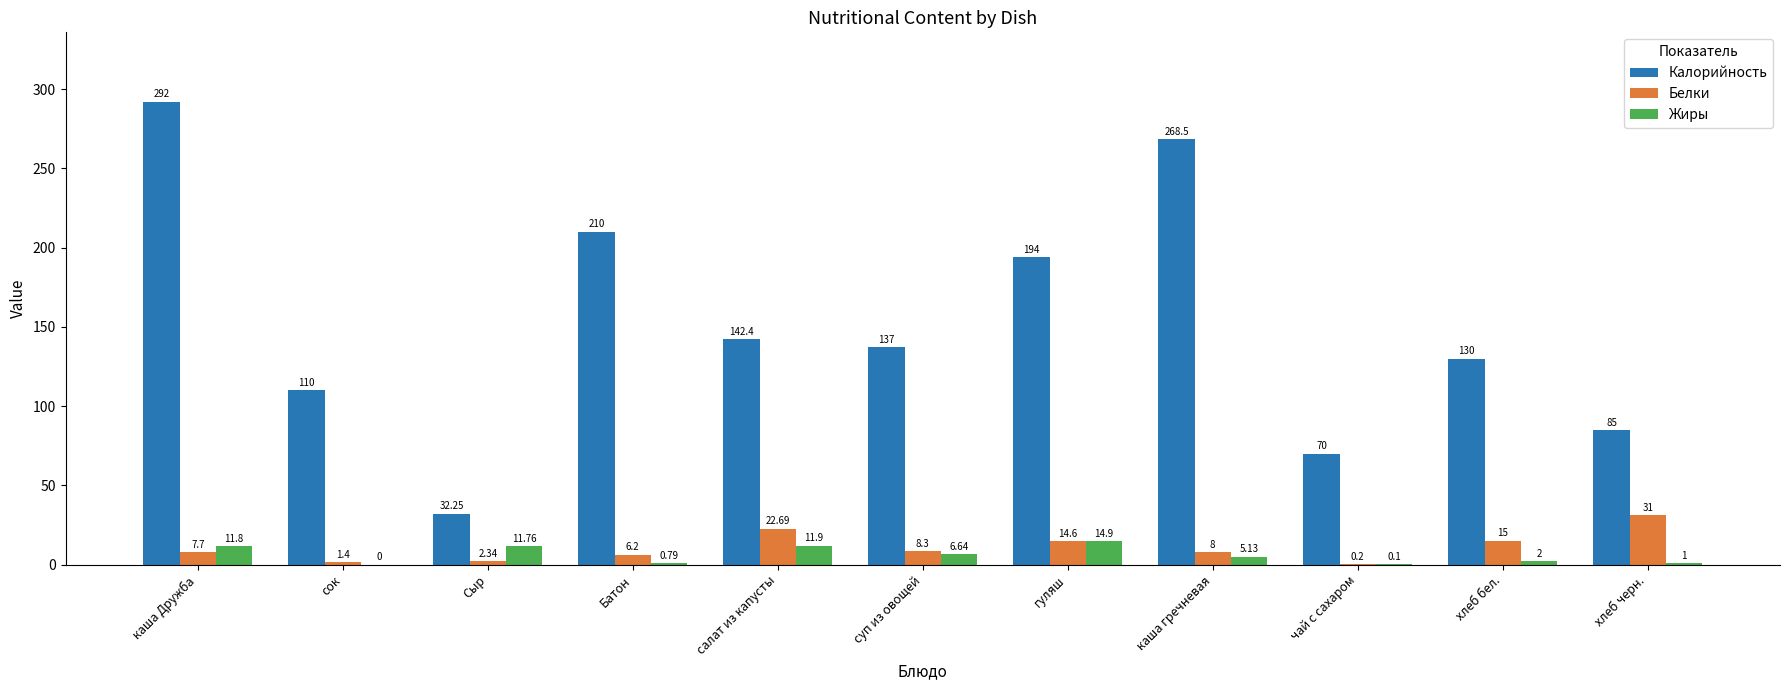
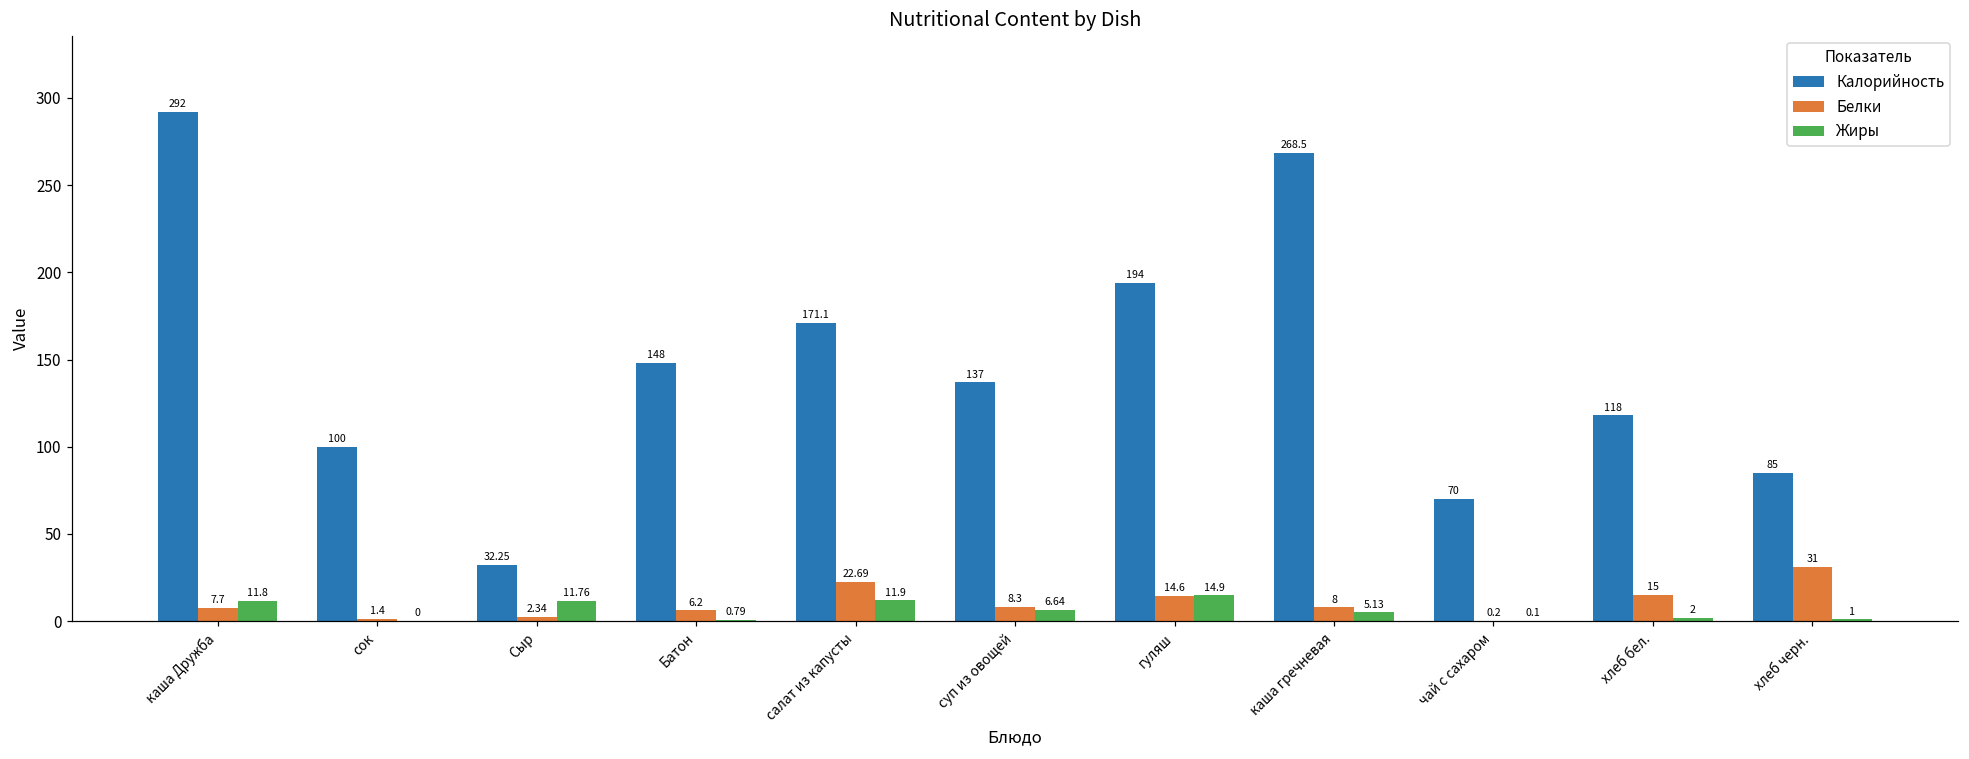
Калорийность, сок: 110 -> 100
Калорийность, Батон: 210 -> 148
Калорийность, салат из капусты: 142.4 -> 171.1
Калорийность, хлеб бел.: 130 -> 118
